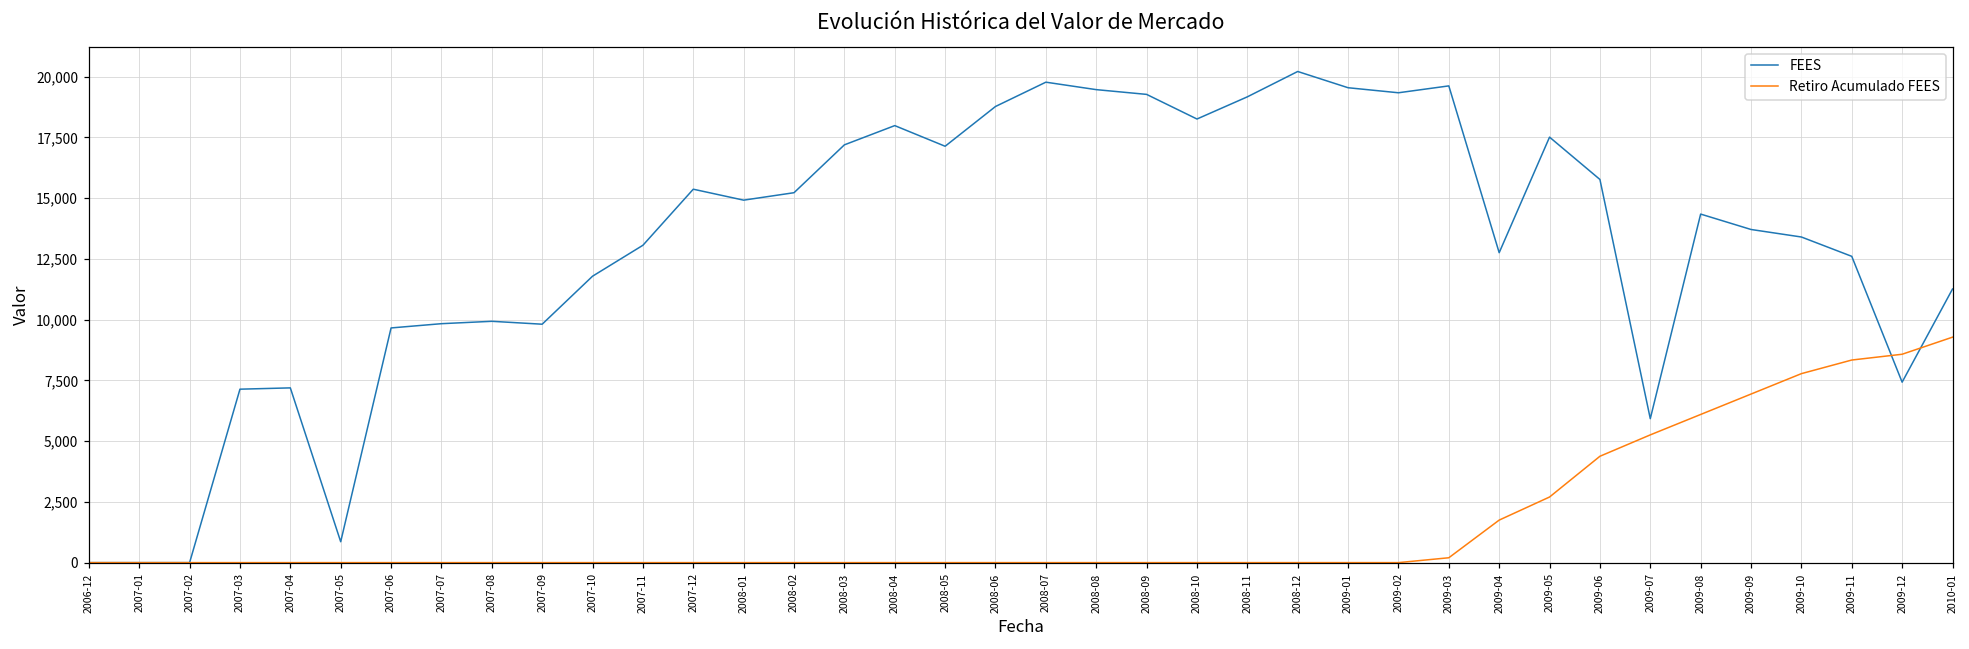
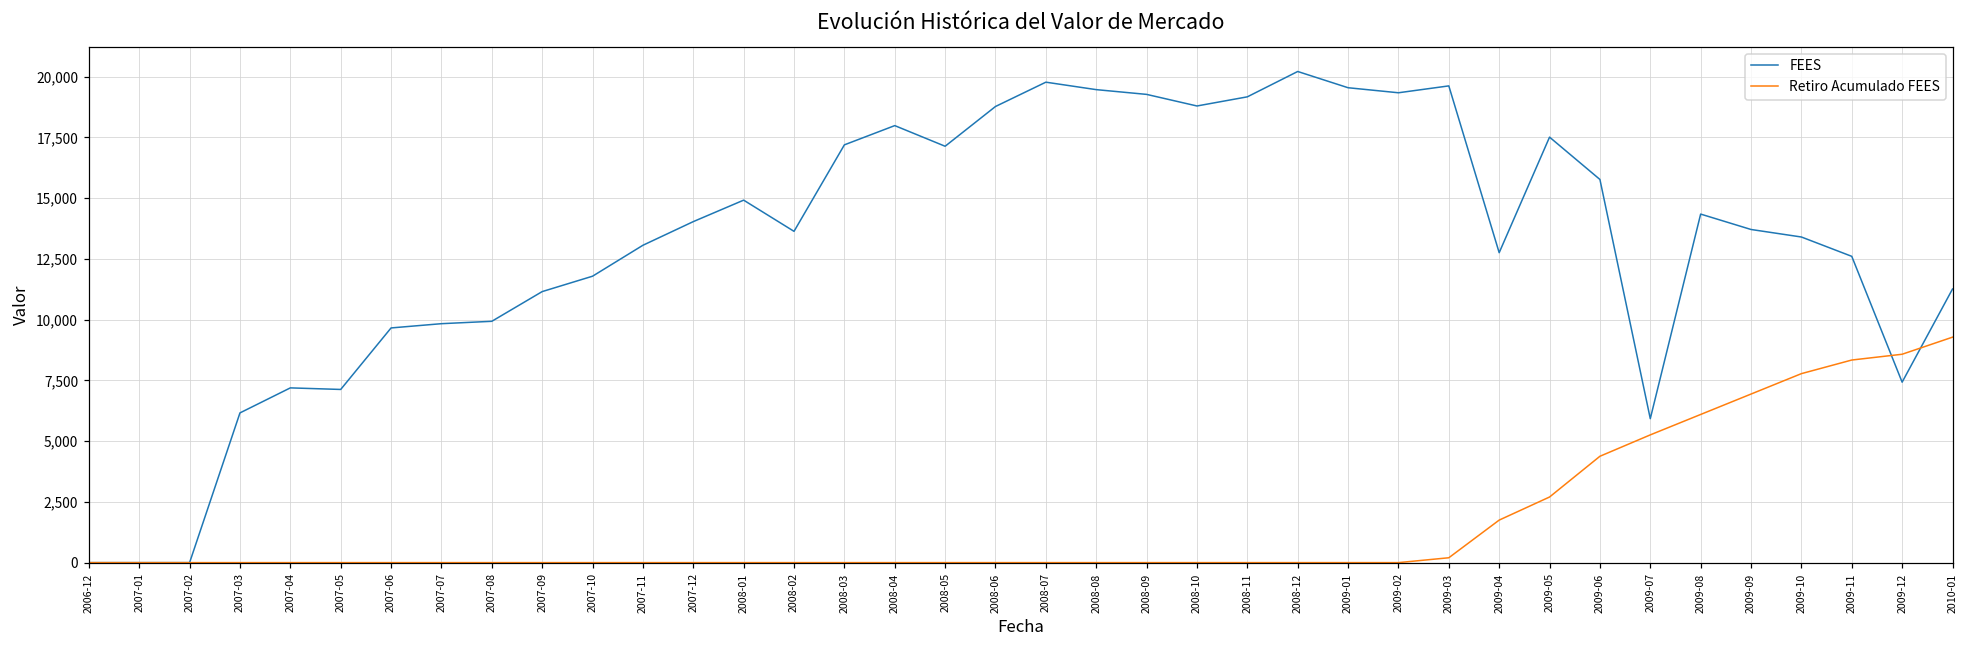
FEES, 2007-03: 7,100 -> 6,200
FEES, 2007-05: 900 -> 7,100
FEES, 2007-09: 9,800 -> 11,200
FEES, 2007-12: 15,400 -> 14,000
FEES, 2008-02: 15,200 -> 13,600
FEES, 2008-10: 18,300 -> 18,800
